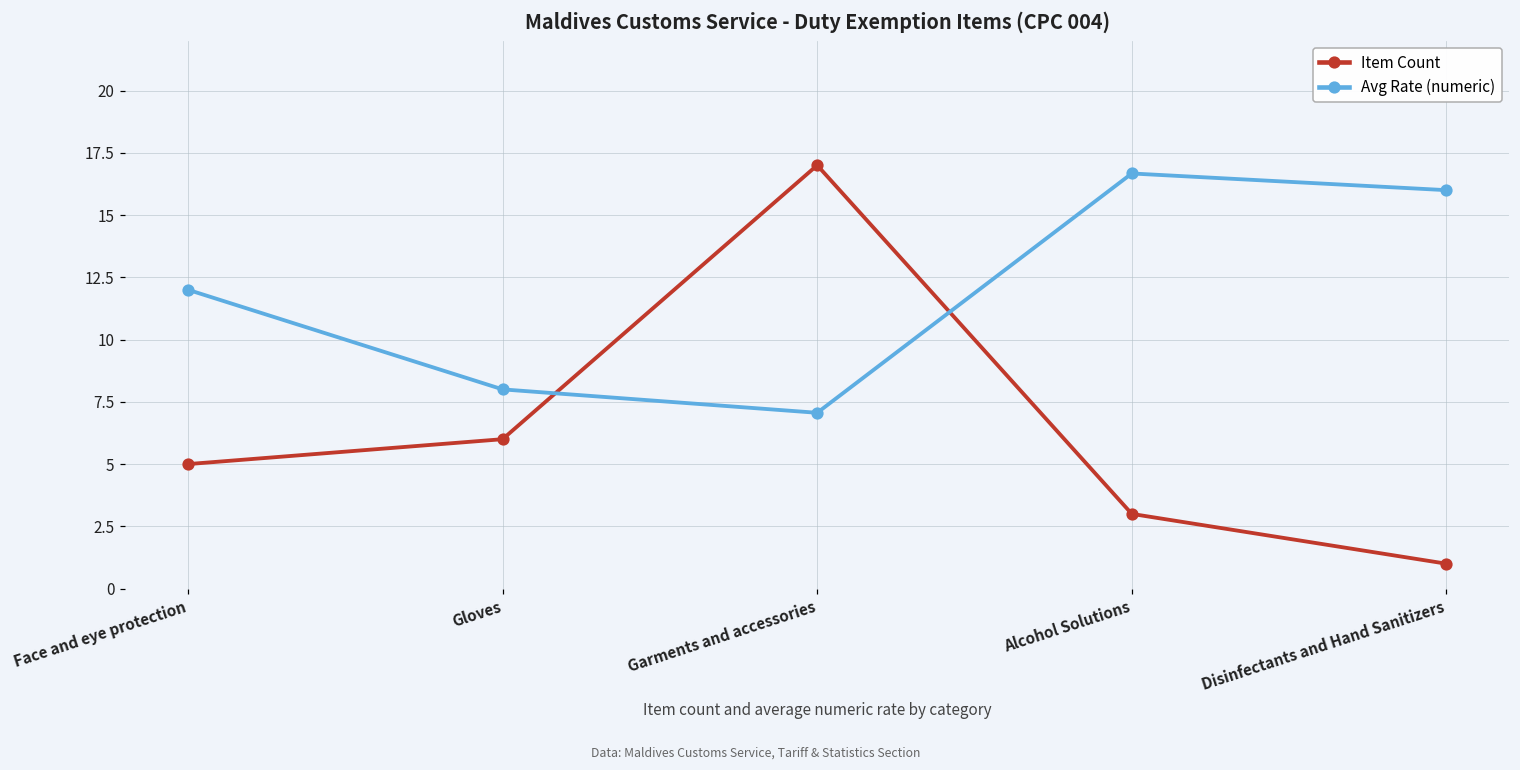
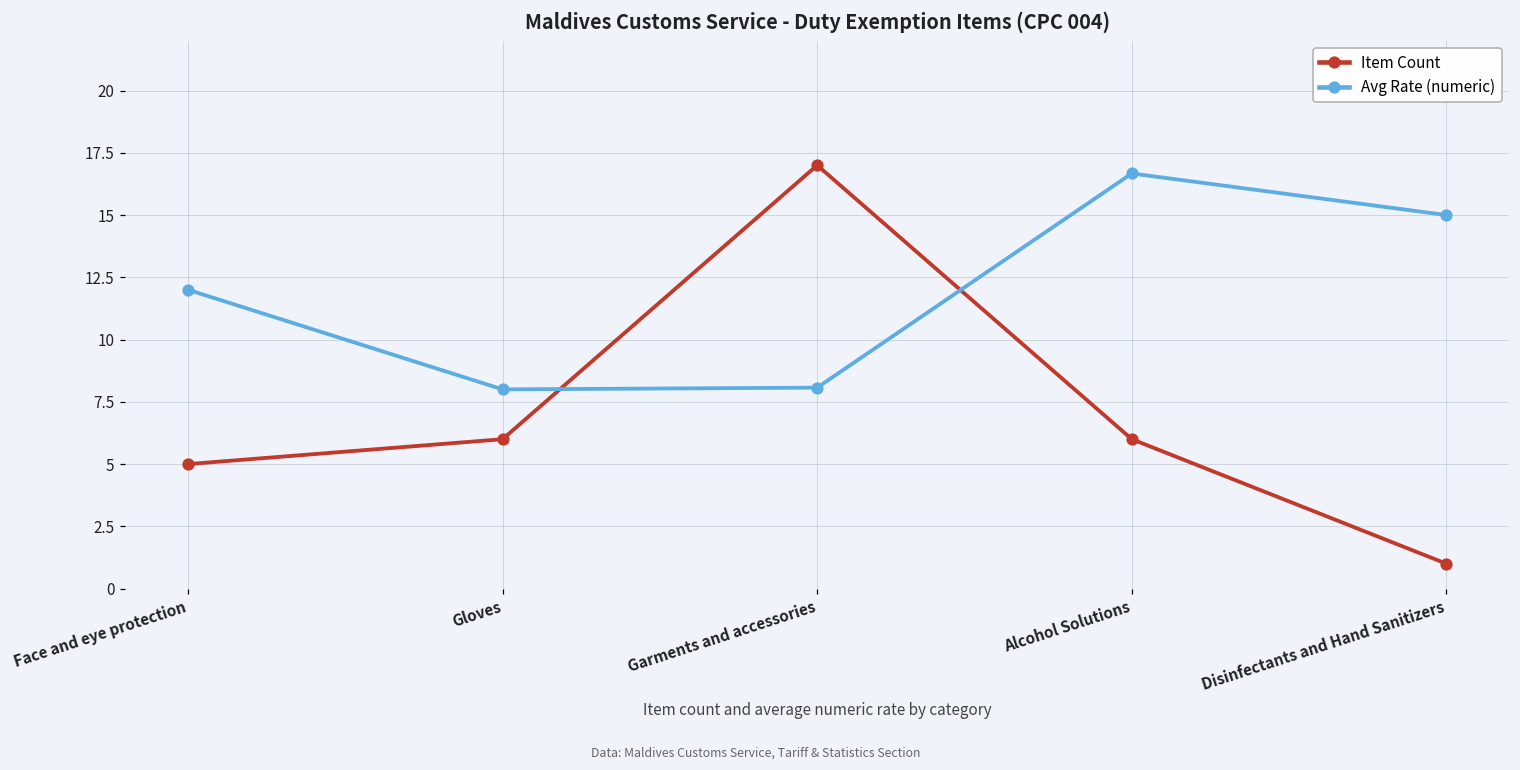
Avg Rate (numeric), Garments and accessories: 7.1 -> 8.1
Item Count, Alcohol Solutions: 3 -> 6
Avg Rate (numeric), Disinfectants and Hand Sanitizers: 16 -> 15
